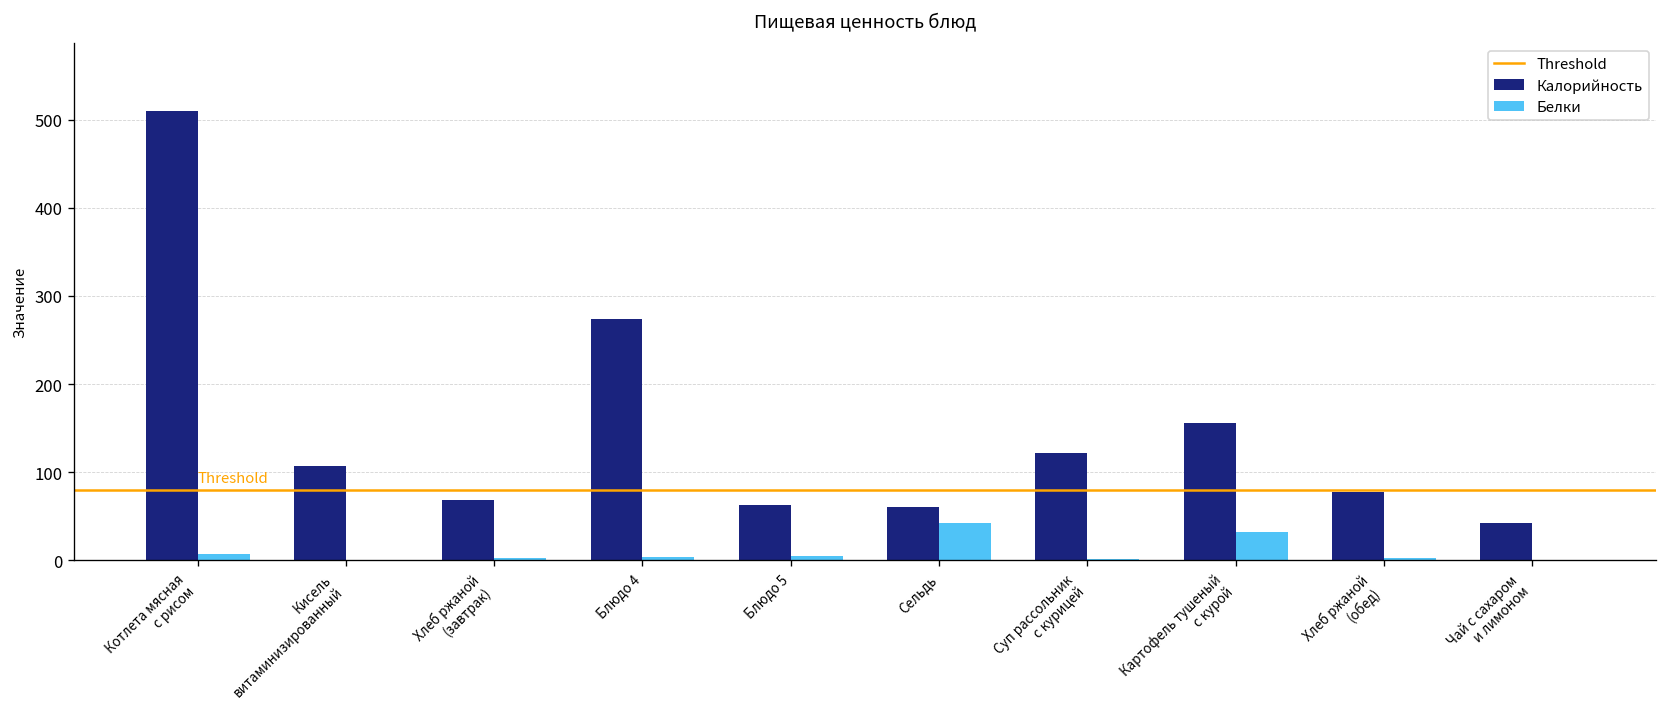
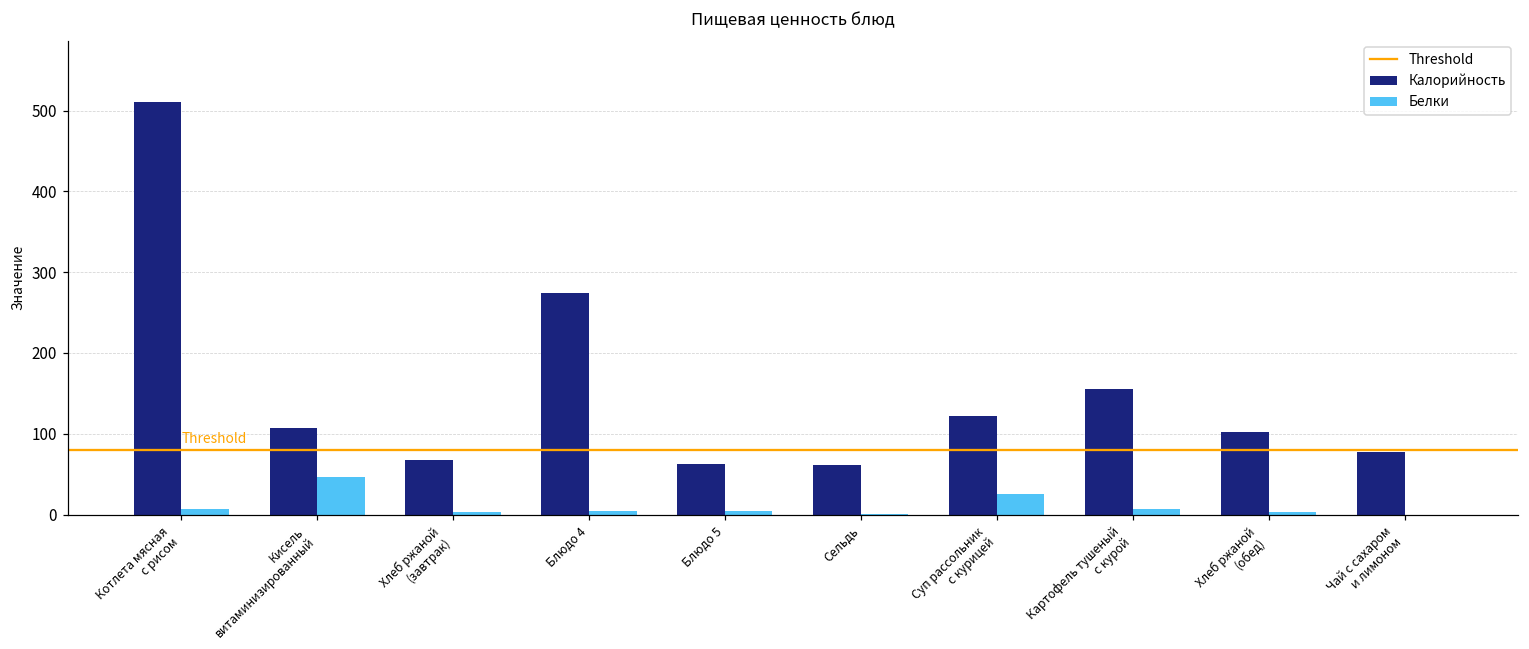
Белки, Кисель витаминизированный: 0 -> 50
Белки, Сельдь: 40 -> 0
Белки, Суп рассольник с курицей: 0 -> 30
Белки, Картофель тушеный с курой: 30 -> 10
Калорийность, Хлеб ржаной (обед): 80 -> 100
Калорийность, Чай с сахаром и лимоном: 40 -> 80
